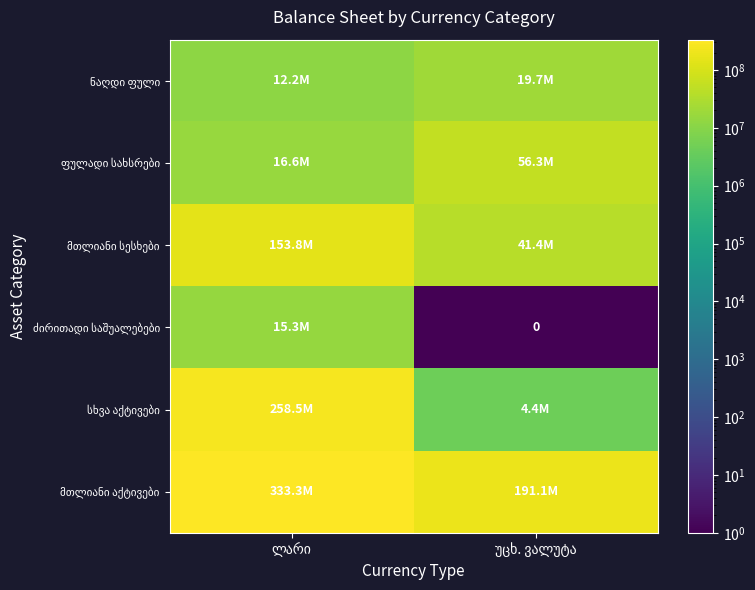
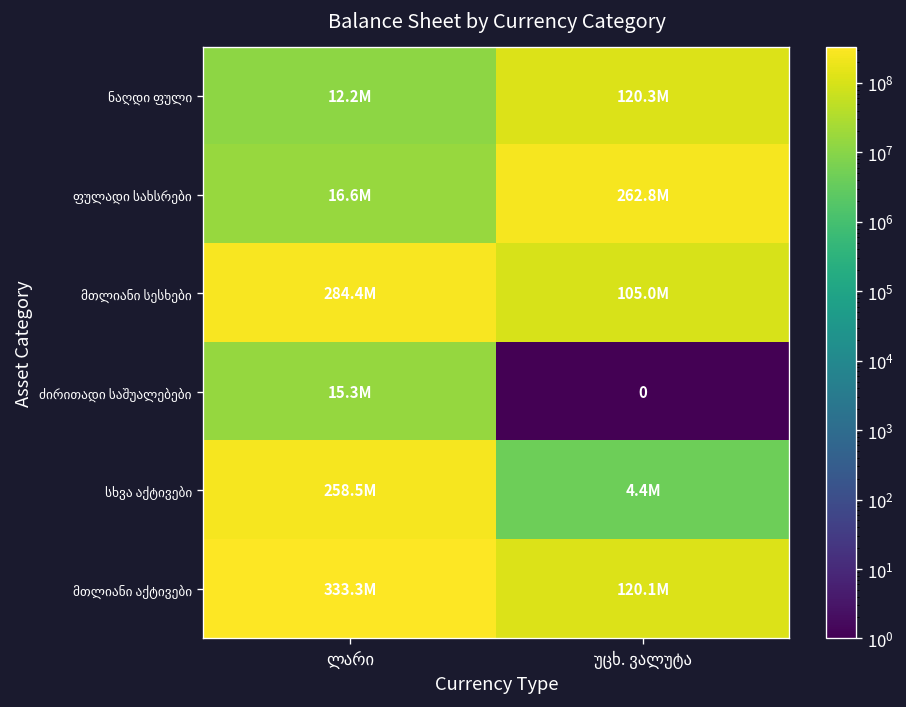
ნაღდი ფული, უცხ. ვალუტა: 19.7M -> 120.3M
ფულადი სახსრები, უცხ. ვალუტა: 56.3M -> 262.8M
მთლიანი სესხები, ლარი: 153.8M -> 284.4M
მთლიანი სესხები, უცხ. ვალუტა: 41.4M -> 105.0M
მთლიანი აქტივები, უცხ. ვალუტა: 191.1M -> 120.1M
